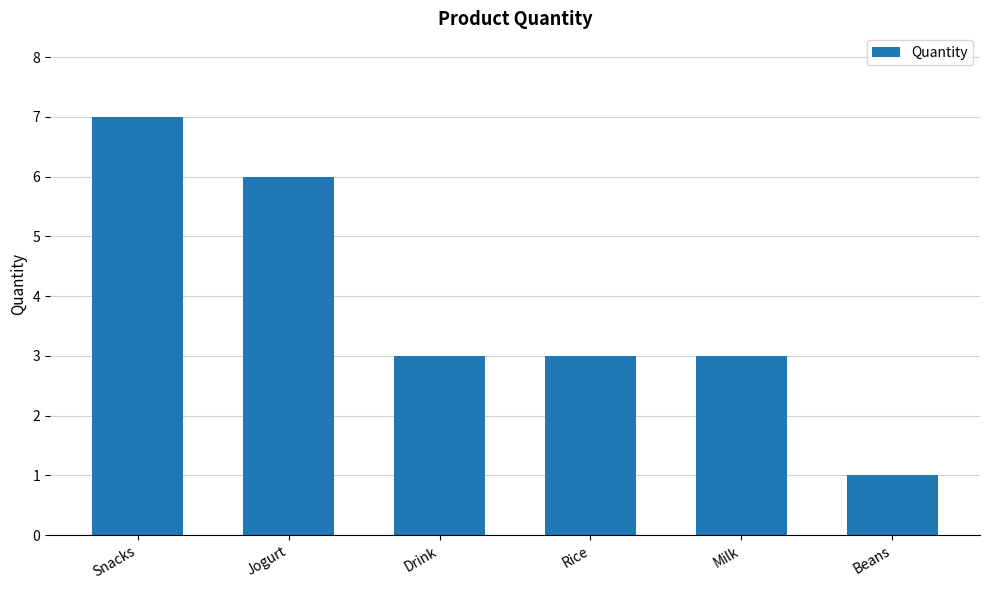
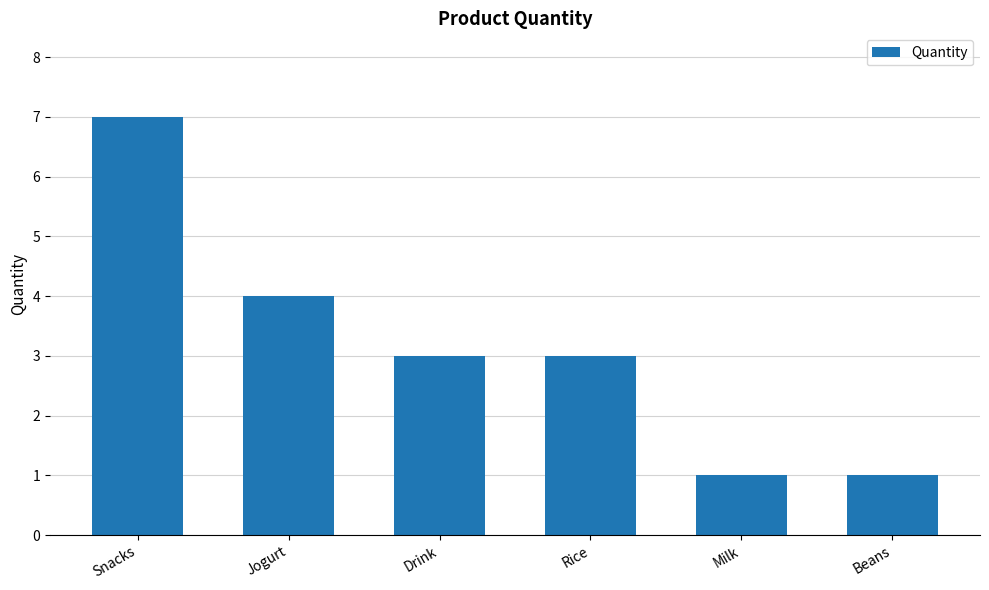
Jogurt: 6 -> 4
Milk: 3 -> 1
